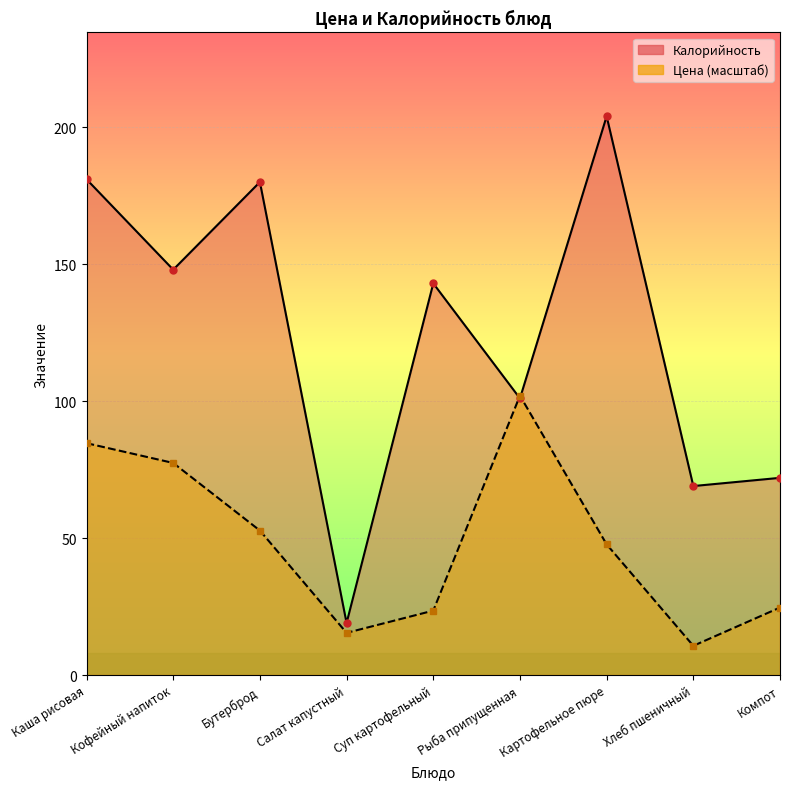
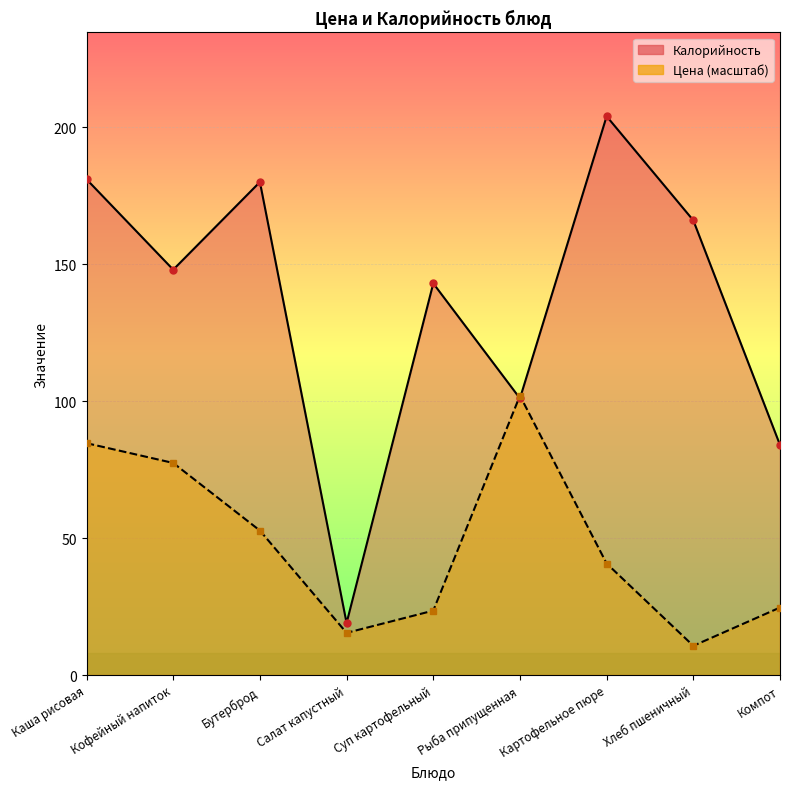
Цена (масштаб), Картофельное пюре: 48 -> 41
Калорийность, Хлеб пшеничный: 69 -> 166
Калорийность, Компот: 72 -> 84
